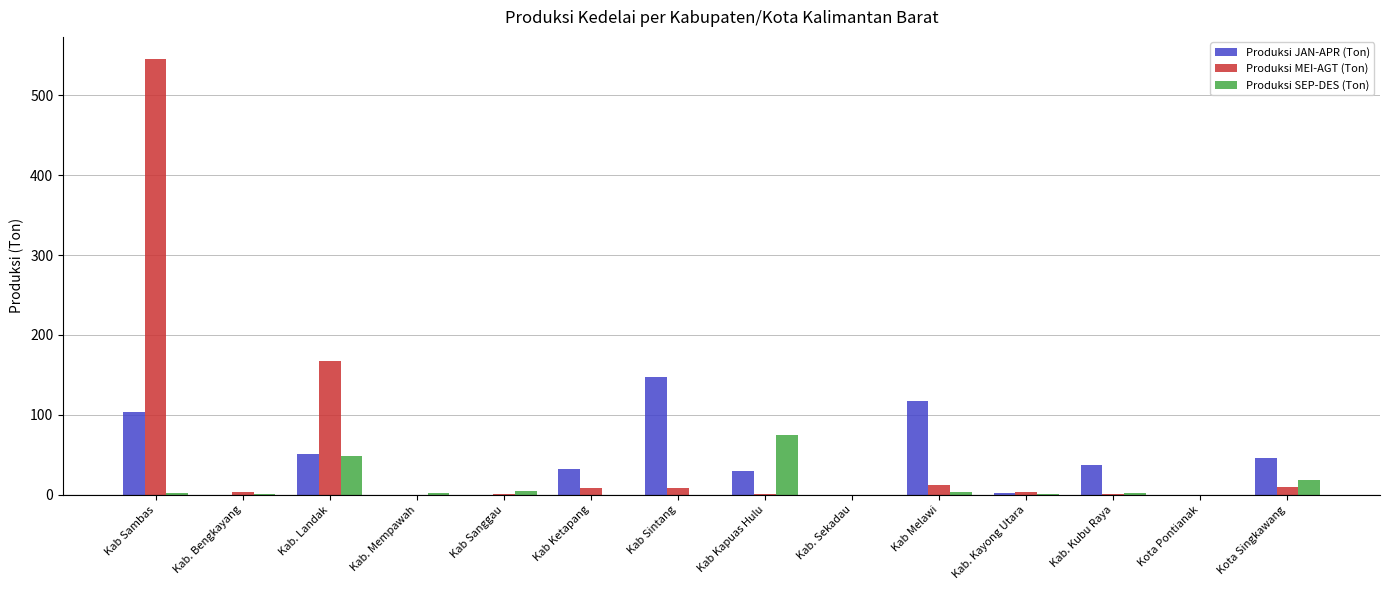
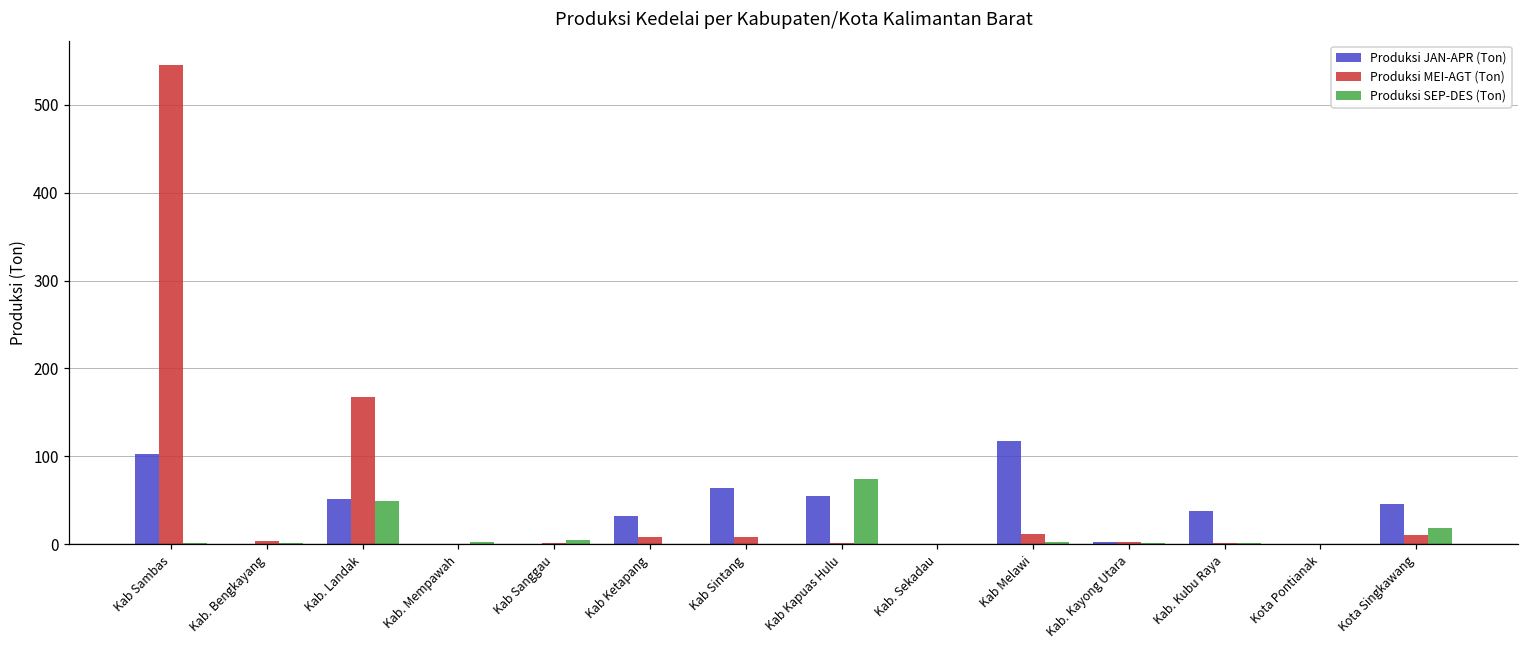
Produksi JAN-APR (Ton), Kab Sintang: 150 -> 60
Produksi JAN-APR (Ton), Kab Kapuas Hulu: 30 -> 60
